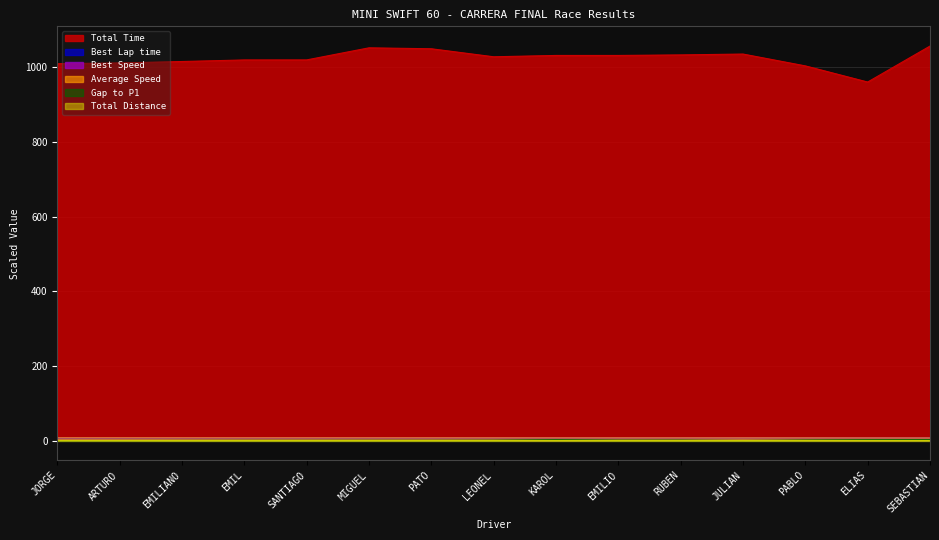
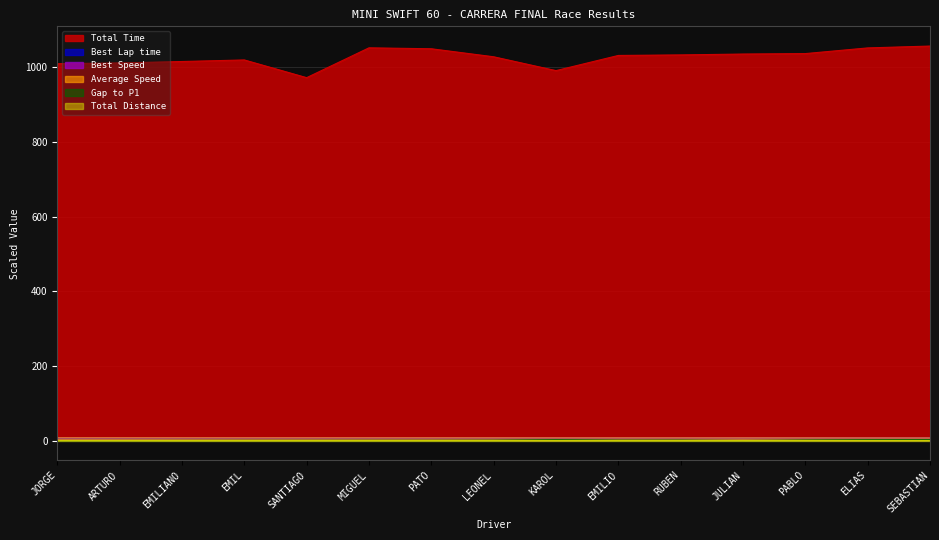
Total Time, SANTIAGO: 1020 -> 970
Total Time, KAROL: 1030 -> 990
Total Time, PABLO: 1000 -> 1040
Total Time, ELIAS: 960 -> 1050
